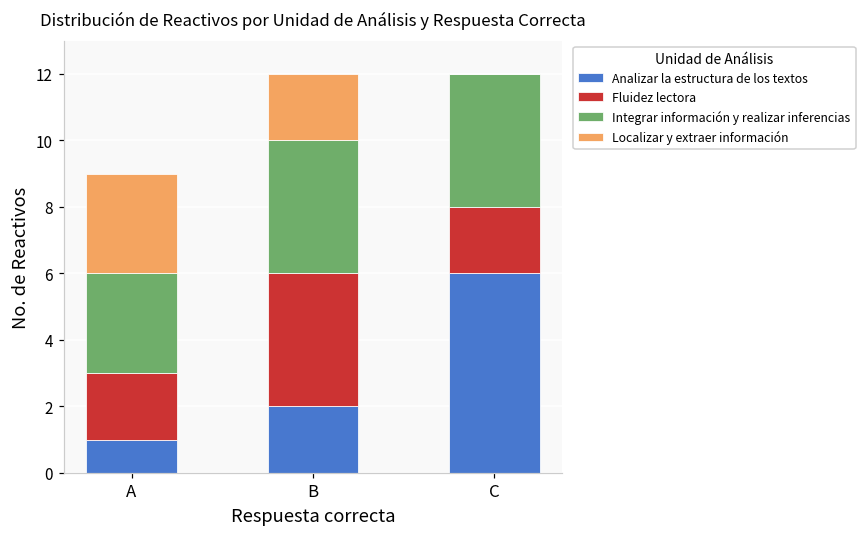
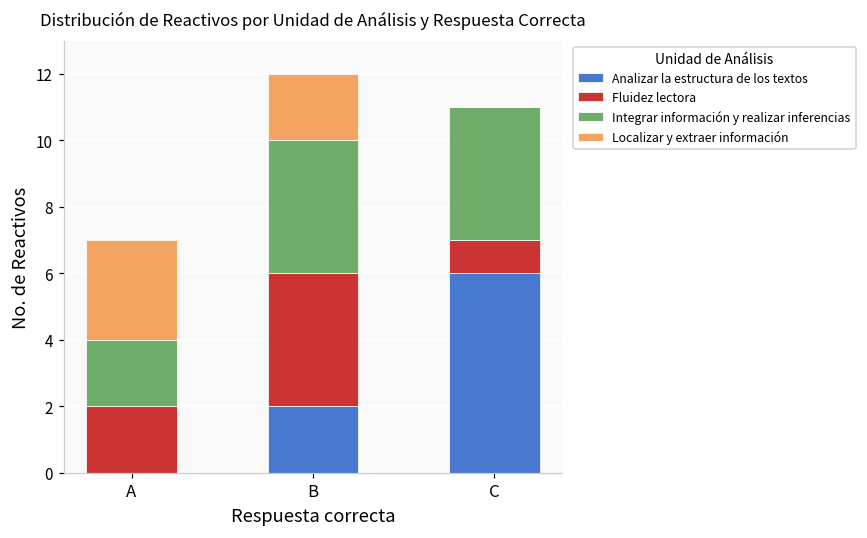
Analizar la estructura de los textos, A: 1 -> 0
Integrar información y realizar inferencias, A: 3 -> 2
Fluidez lectora, C: 2 -> 1
